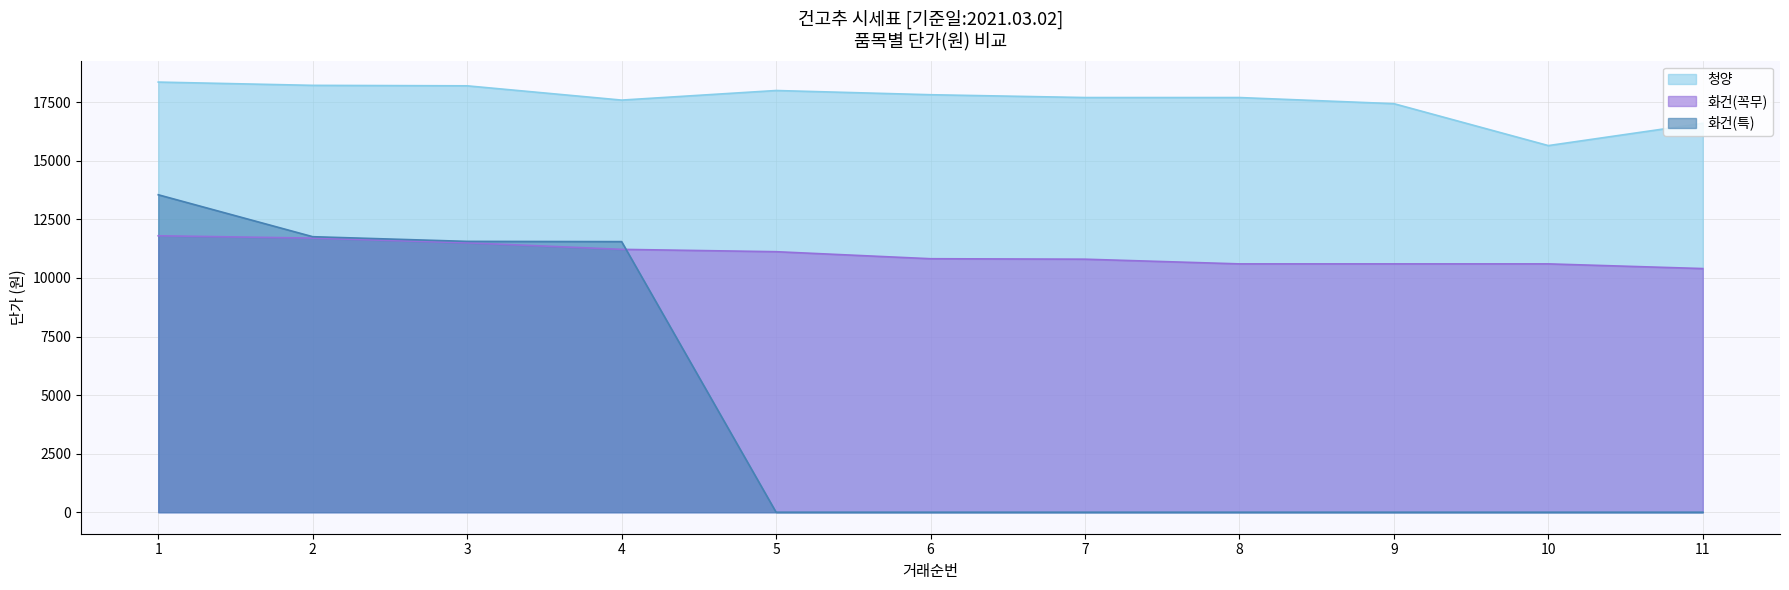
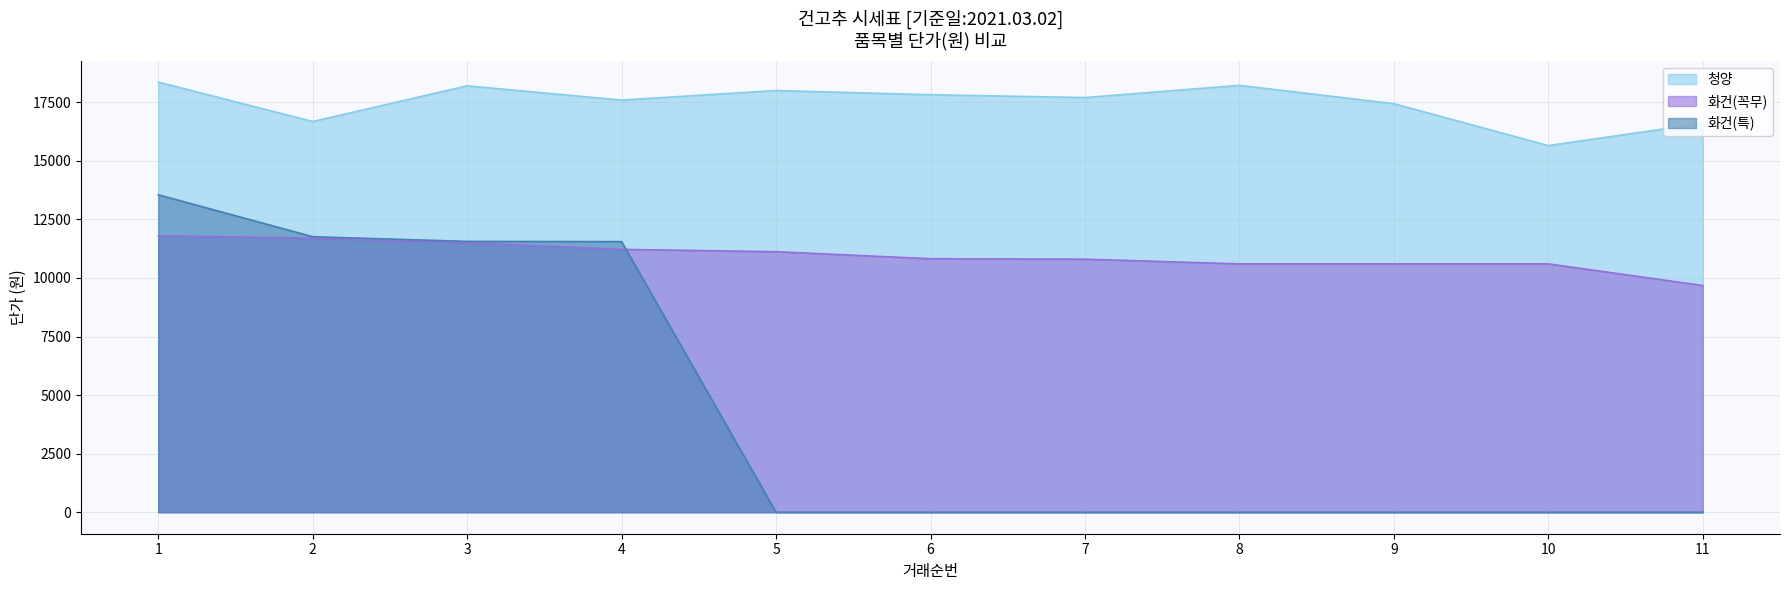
청양, 2: 18200 -> 16700
청양, 8: 17700 -> 18200
화건(꼭무), 11: 10400 -> 9700
